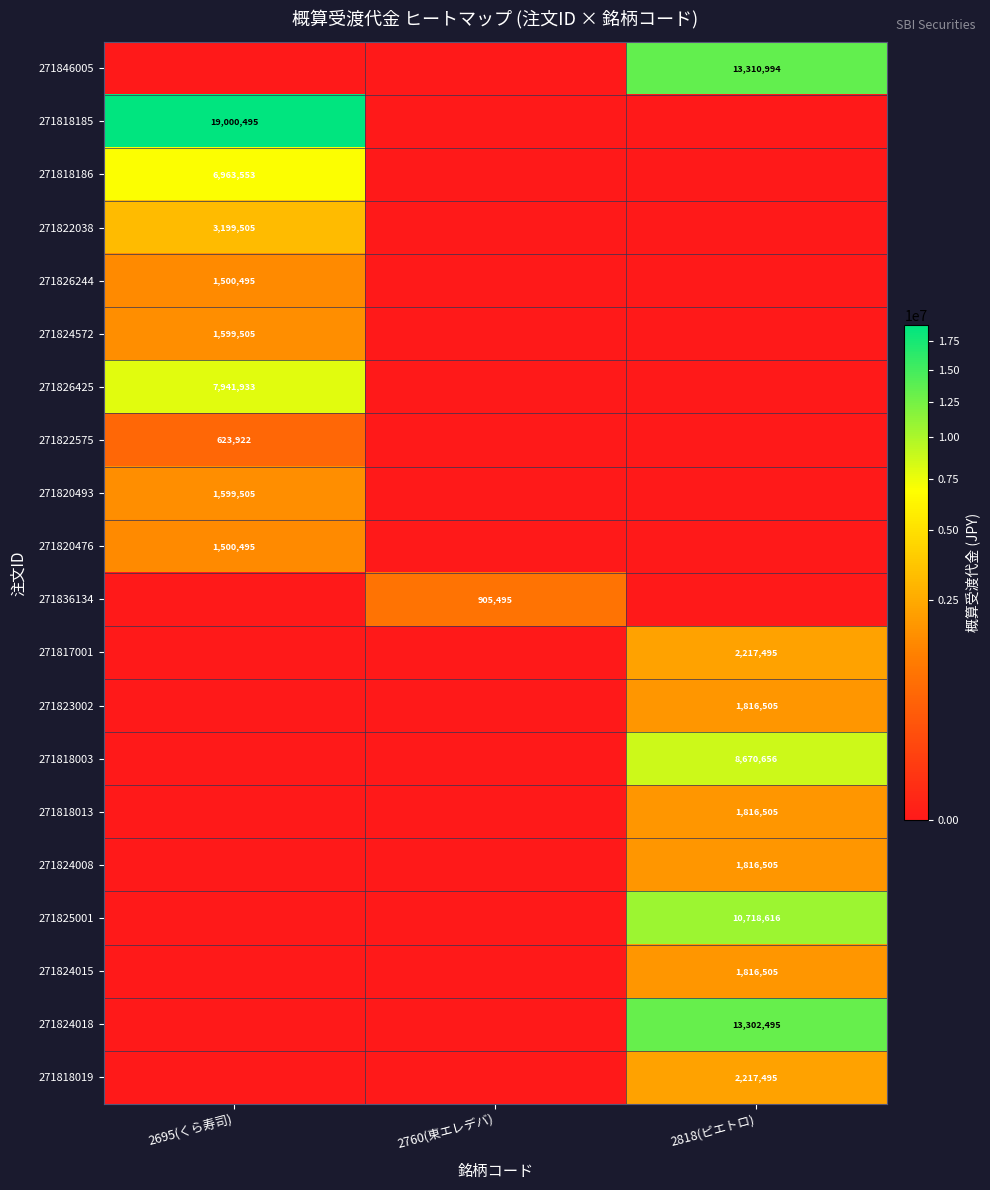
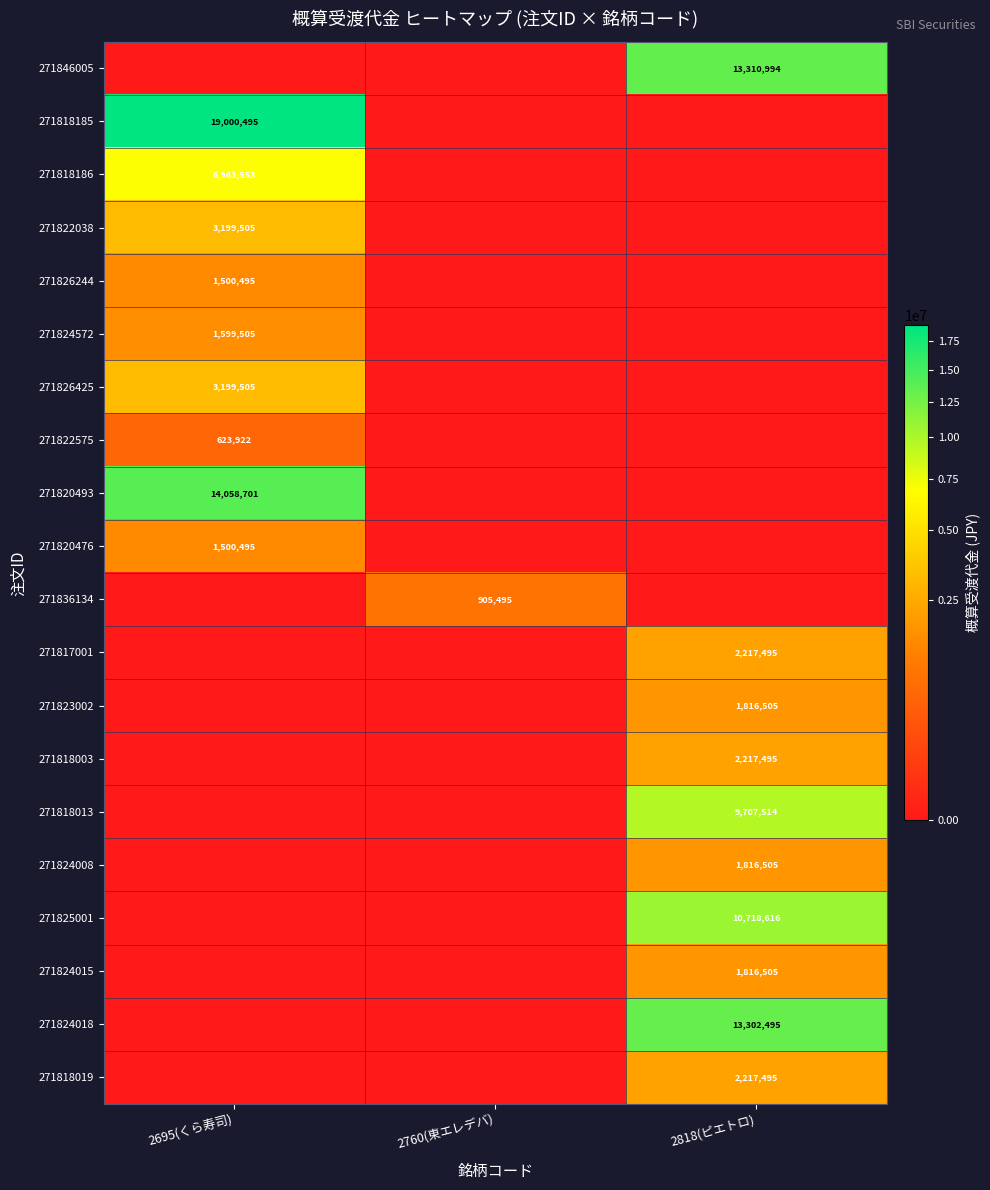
271826425, 2695(くら寿司): 7,941,933 -> 3,199,505
271820493, 2695(くら寿司): 1,599,505 -> 14,058,701
271818003, 2818(ピエトロ): 8,670,656 -> 2,217,495
271818013, 2818(ピエトロ): 1,816,505 -> 9,707,514
